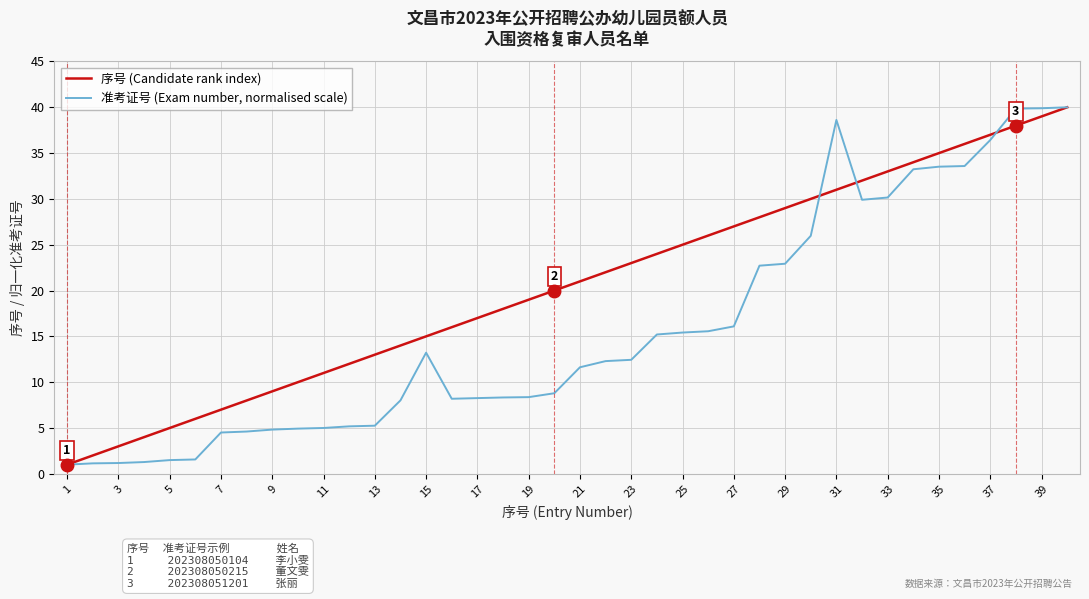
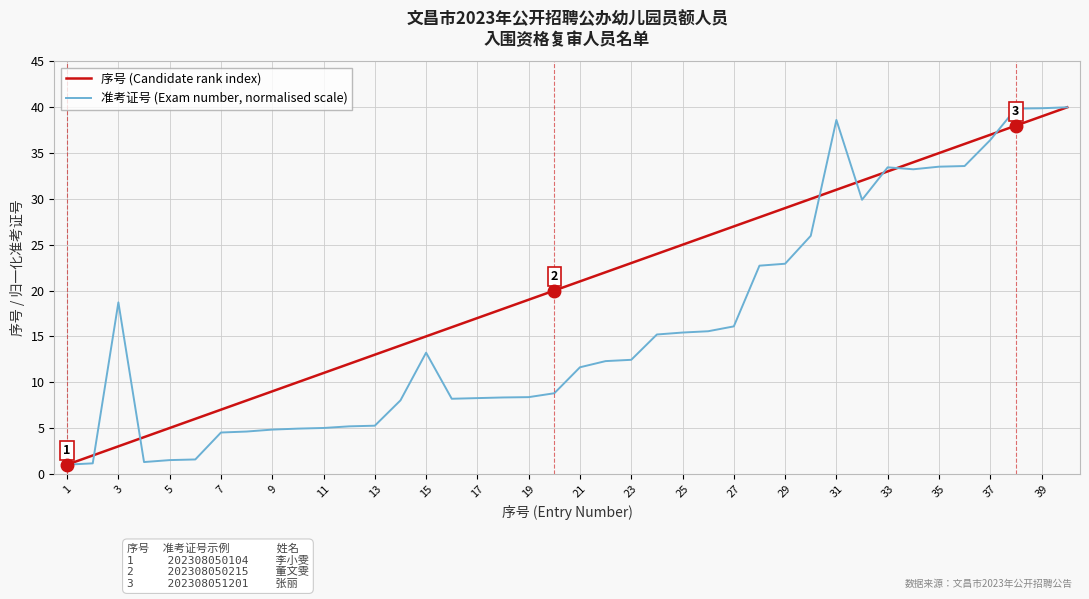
准考证号 (Exam number, normalised scale), 3: 1 -> 19
准考证号 (Exam number, normalised scale), 33: 30 -> 33
